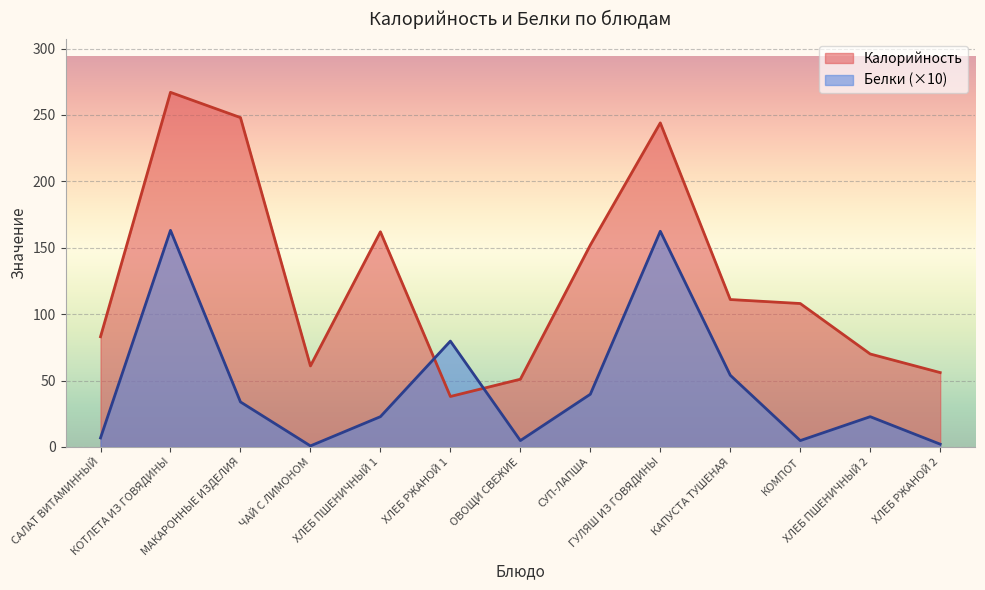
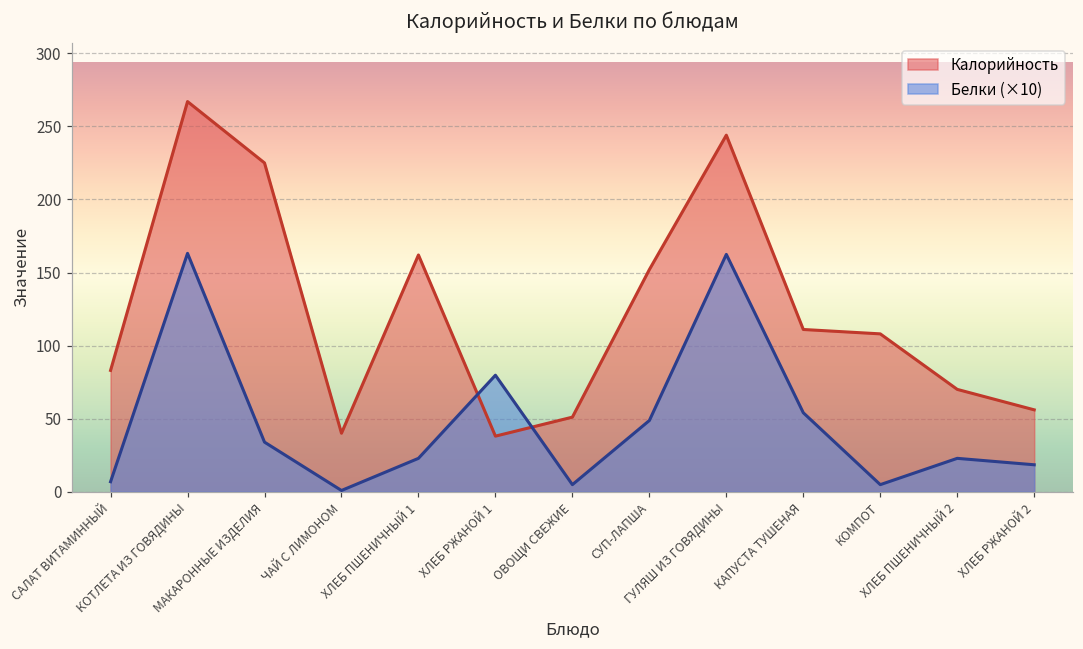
Калорийность, МАКАРОННЫЕ ИЗДЕЛИЯ: 248 -> 225
Калорийность, ЧАЙ С ЛИМОНОМ: 61 -> 40
Белки (×10), СУП-ЛАПША: 40 -> 49
Белки (×10), ХЛЕБ РЖАНОЙ 2: 2 -> 18
